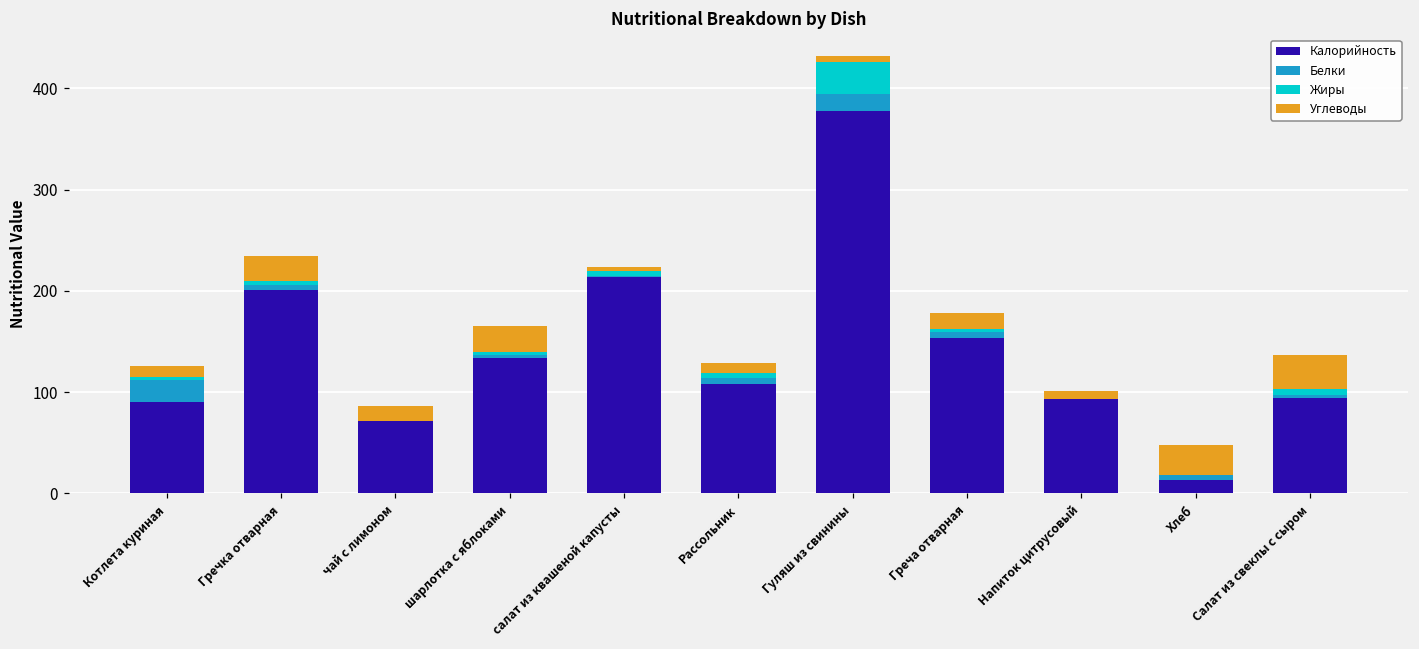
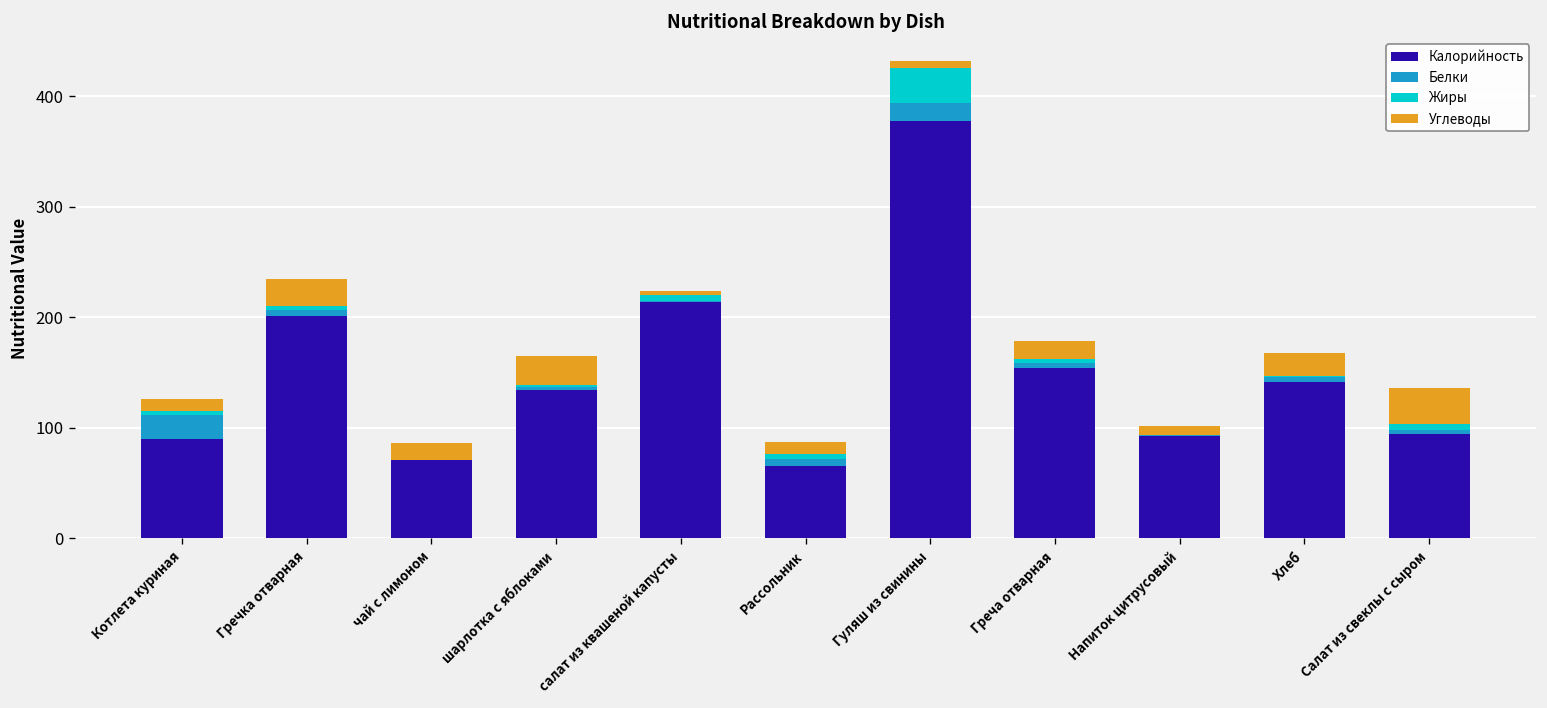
Калорийность, Рассольник: 110 -> 70
Калорийность, Хлеб: 10 -> 140
Углеводы, Хлеб: 30 -> 20
